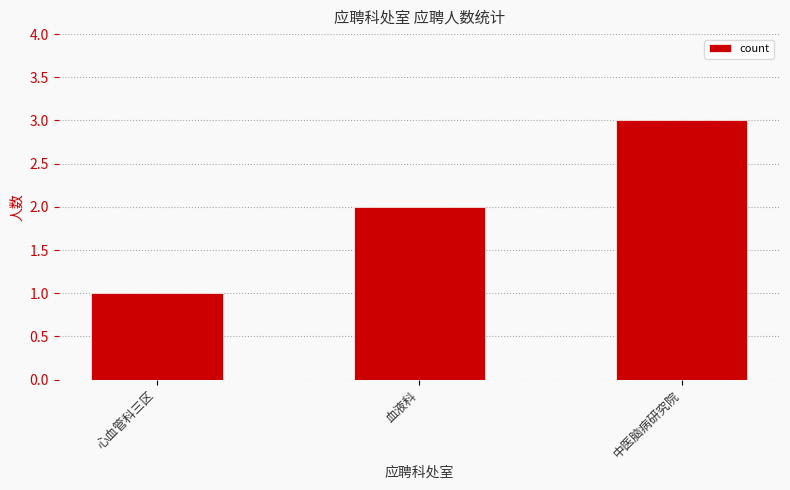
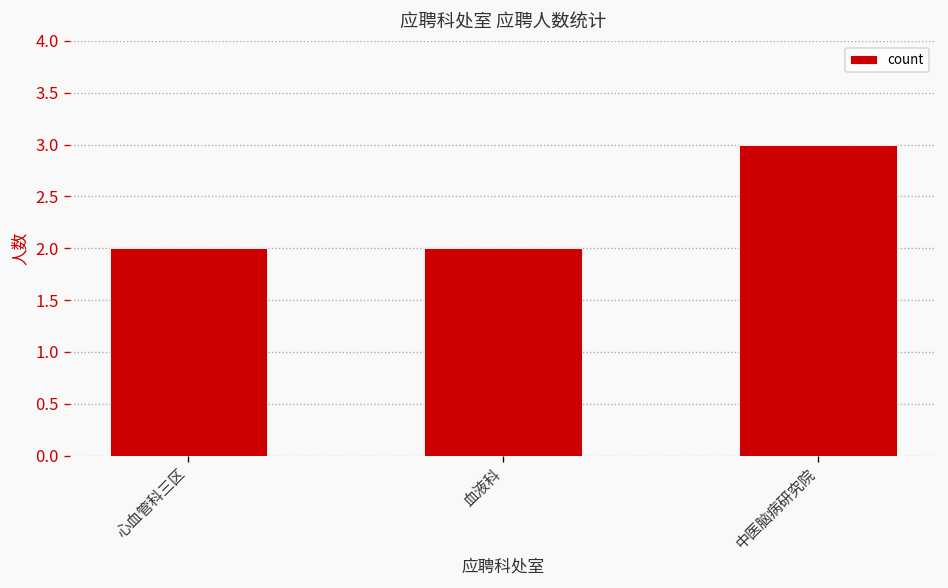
心血管科三区: 1 -> 2
